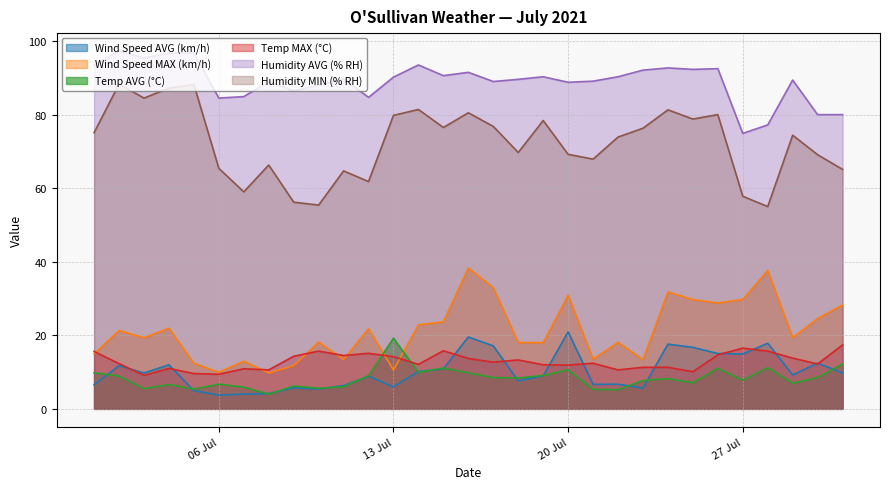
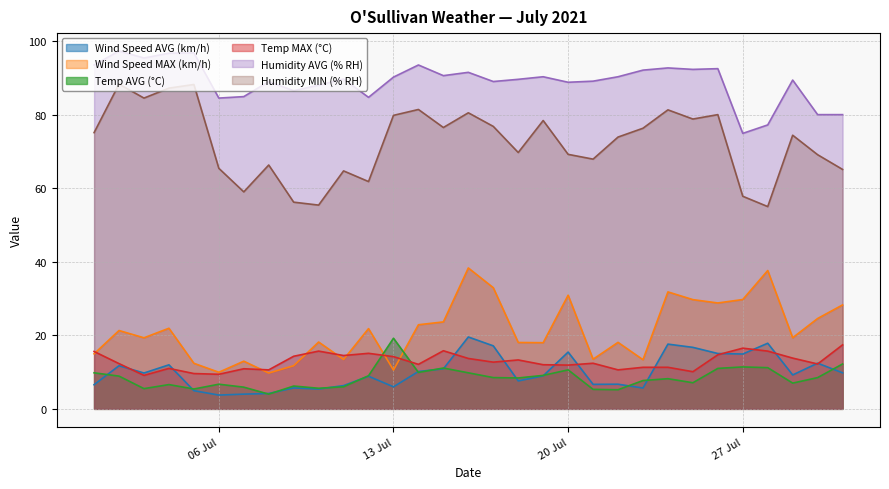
Wind Speed AVG (km/h), 20 Jul: 21 -> 15
Temp AVG (°C), 27 Jul: 8 -> 11
